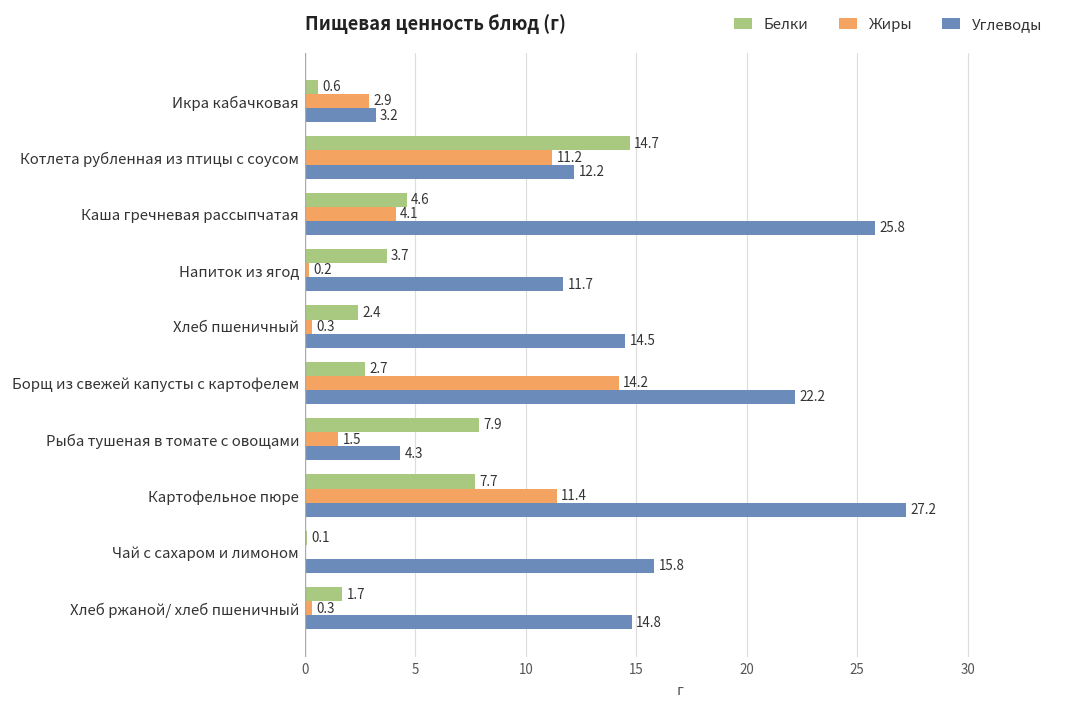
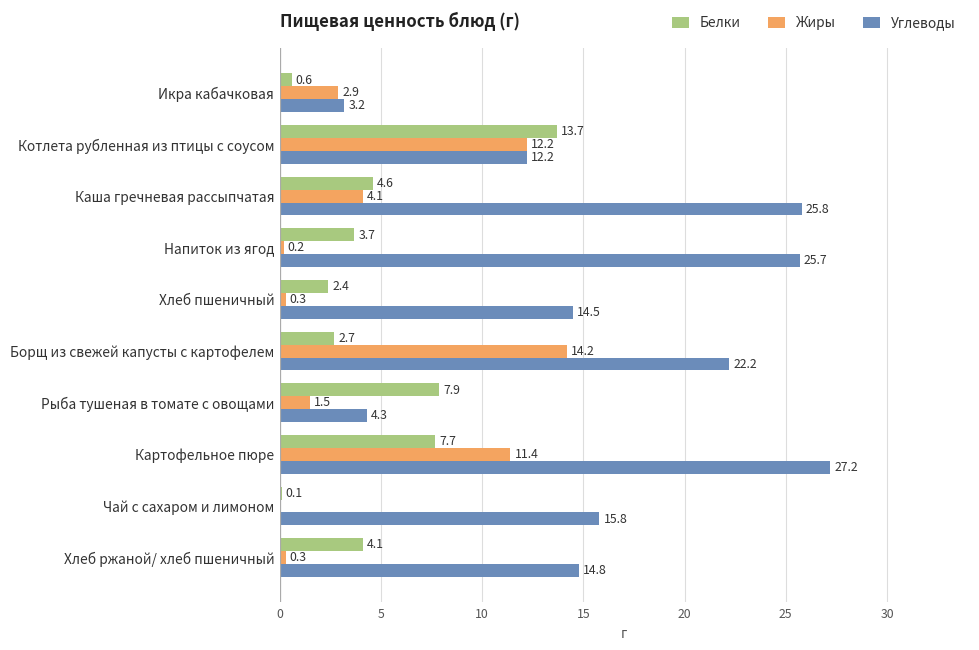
Белки, Котлета рубленная из птицы с соусом: 14.7 -> 13.7
Жиры, Котлета рубленная из птицы с соусом: 11.2 -> 12.2
Углеводы, Напиток из ягод: 11.7 -> 25.7
Белки, Хлеб ржаной/ хлеб пшеничный: 1.7 -> 4.1
